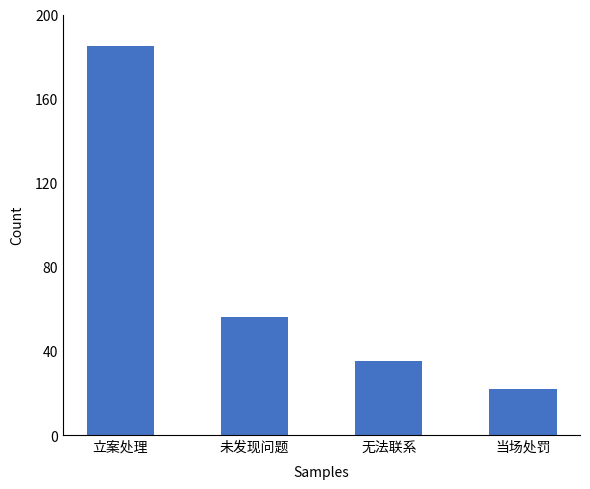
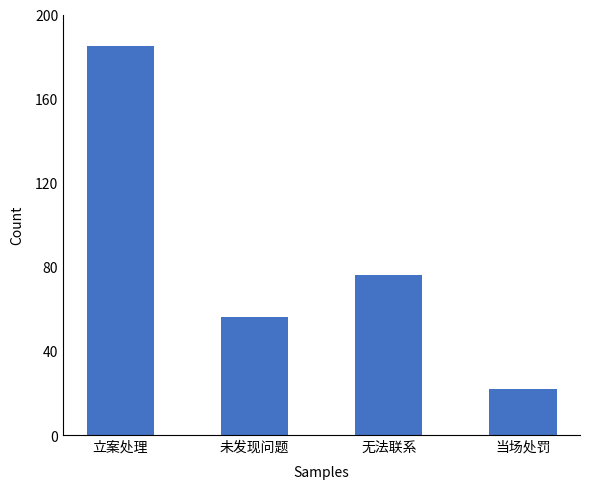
无法联系: 35 -> 76
